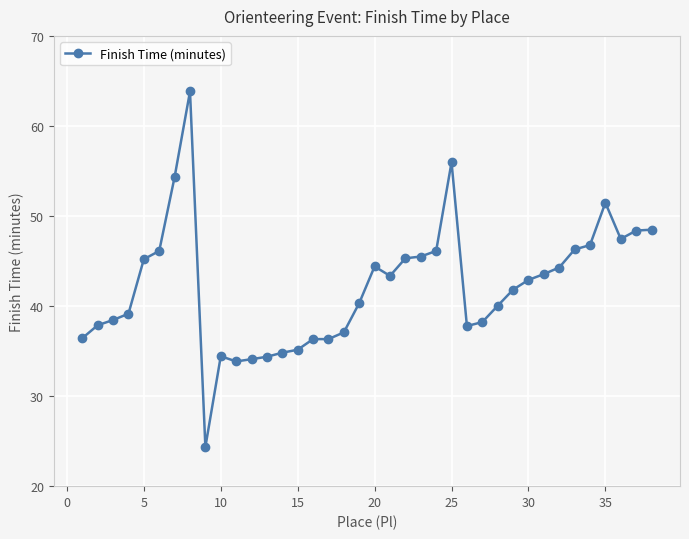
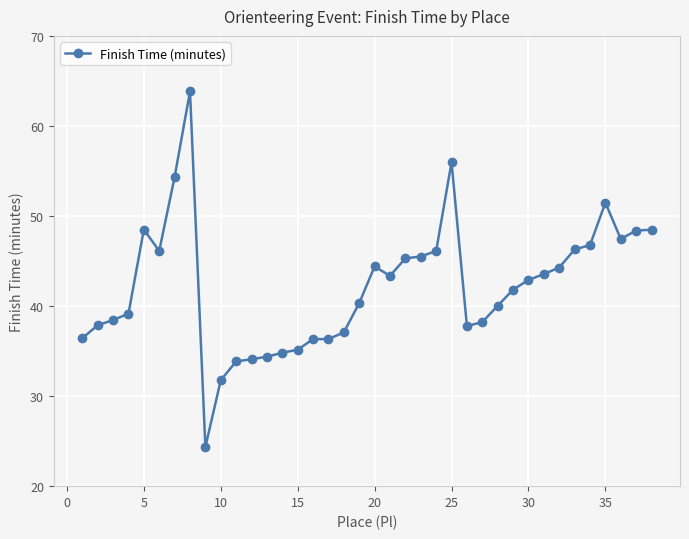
5: 45 -> 49
10: 34 -> 32
